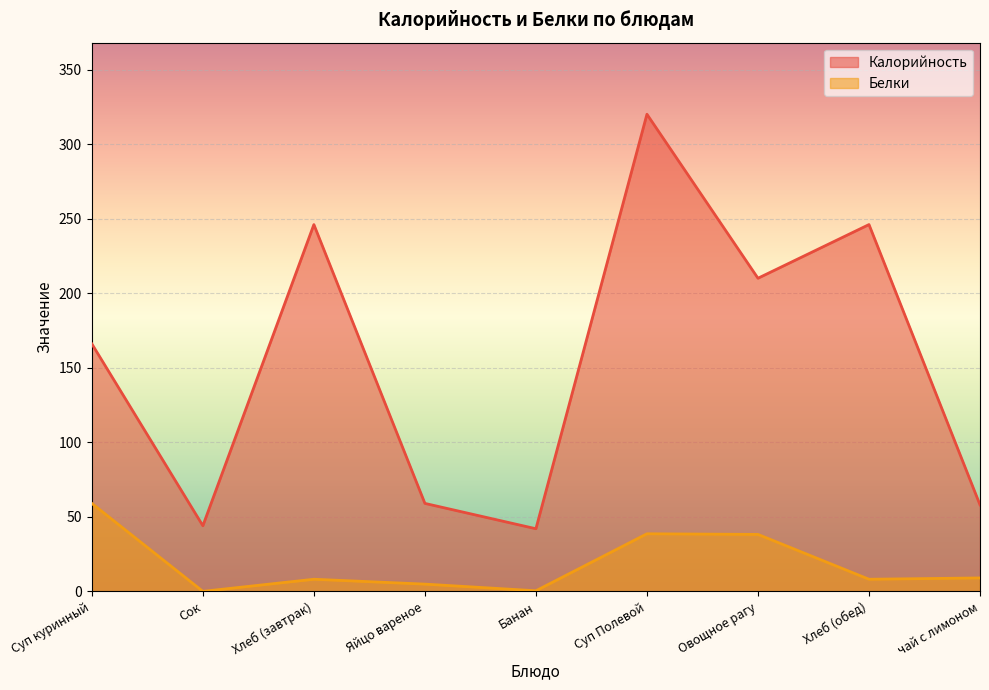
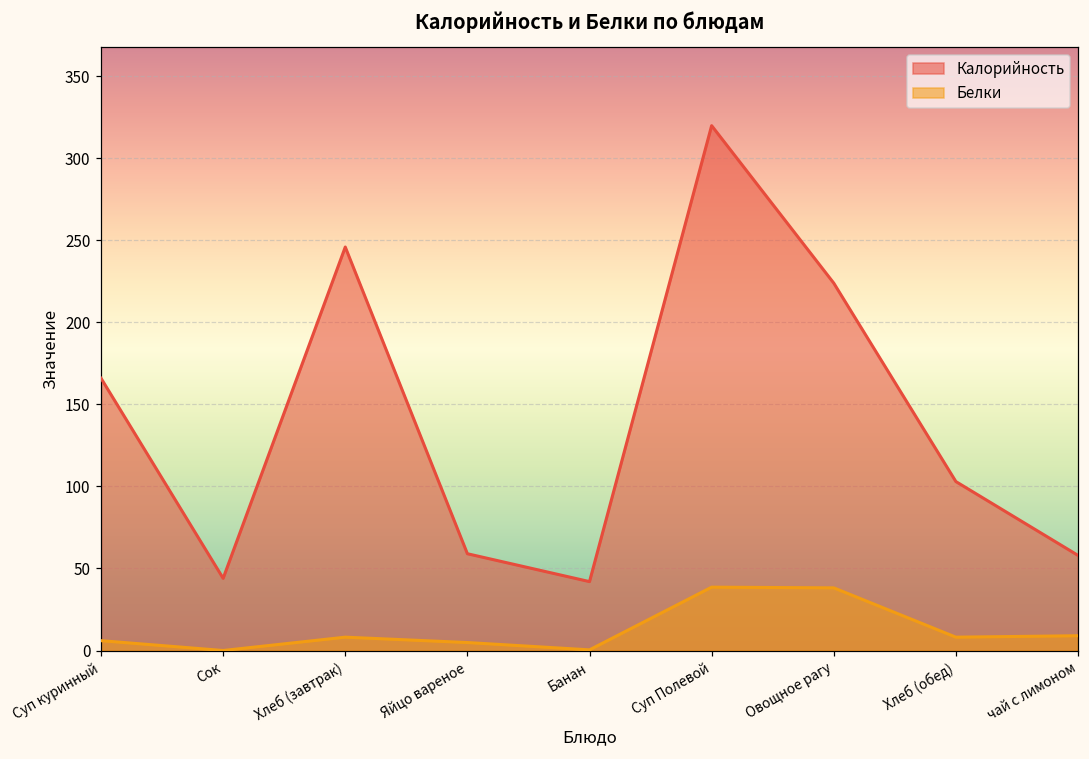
Белки, Суп куринный: 59 -> 6
Калорийность, Овощное рагу: 210 -> 224
Калорийность, Хлеб (обед): 246 -> 103
